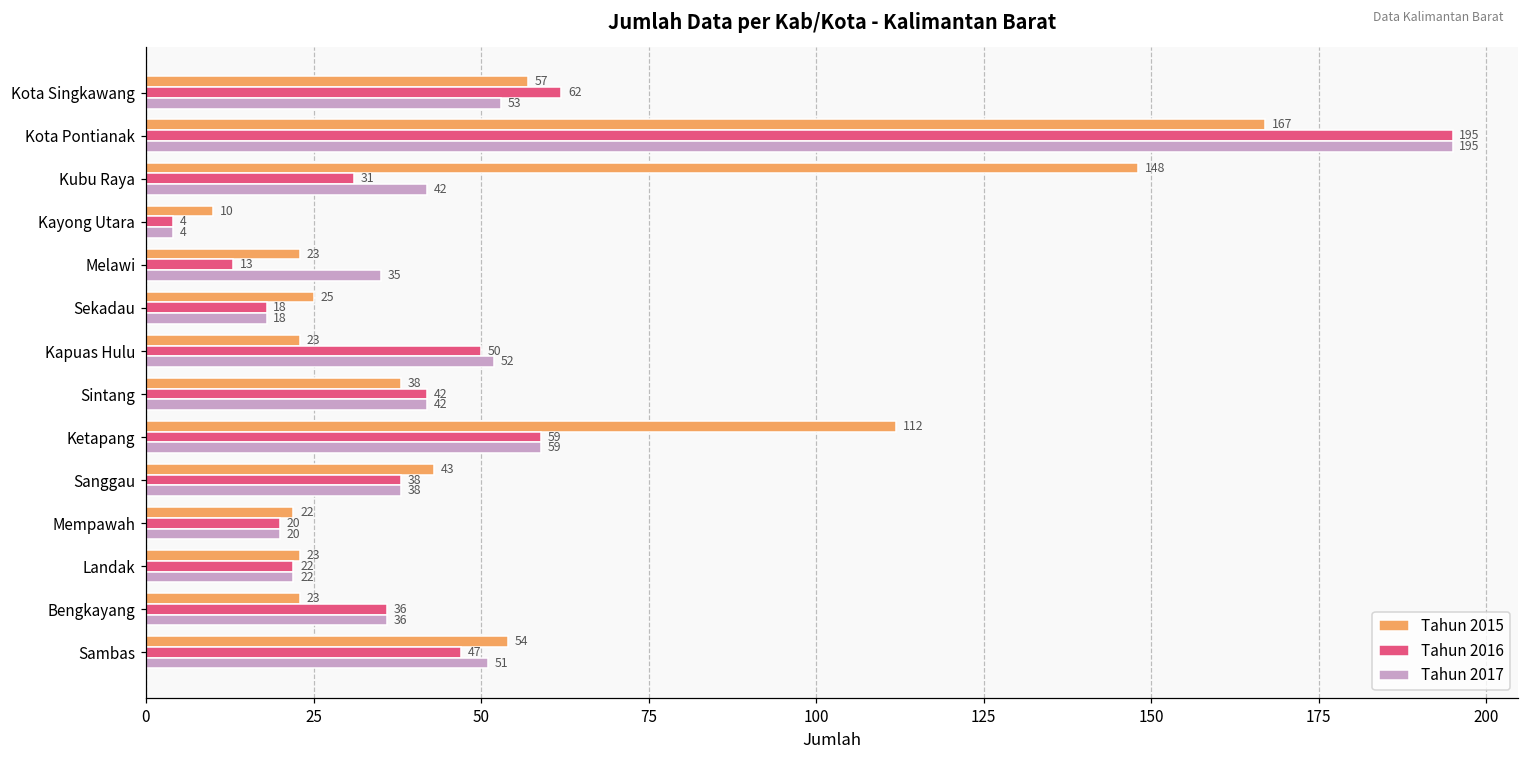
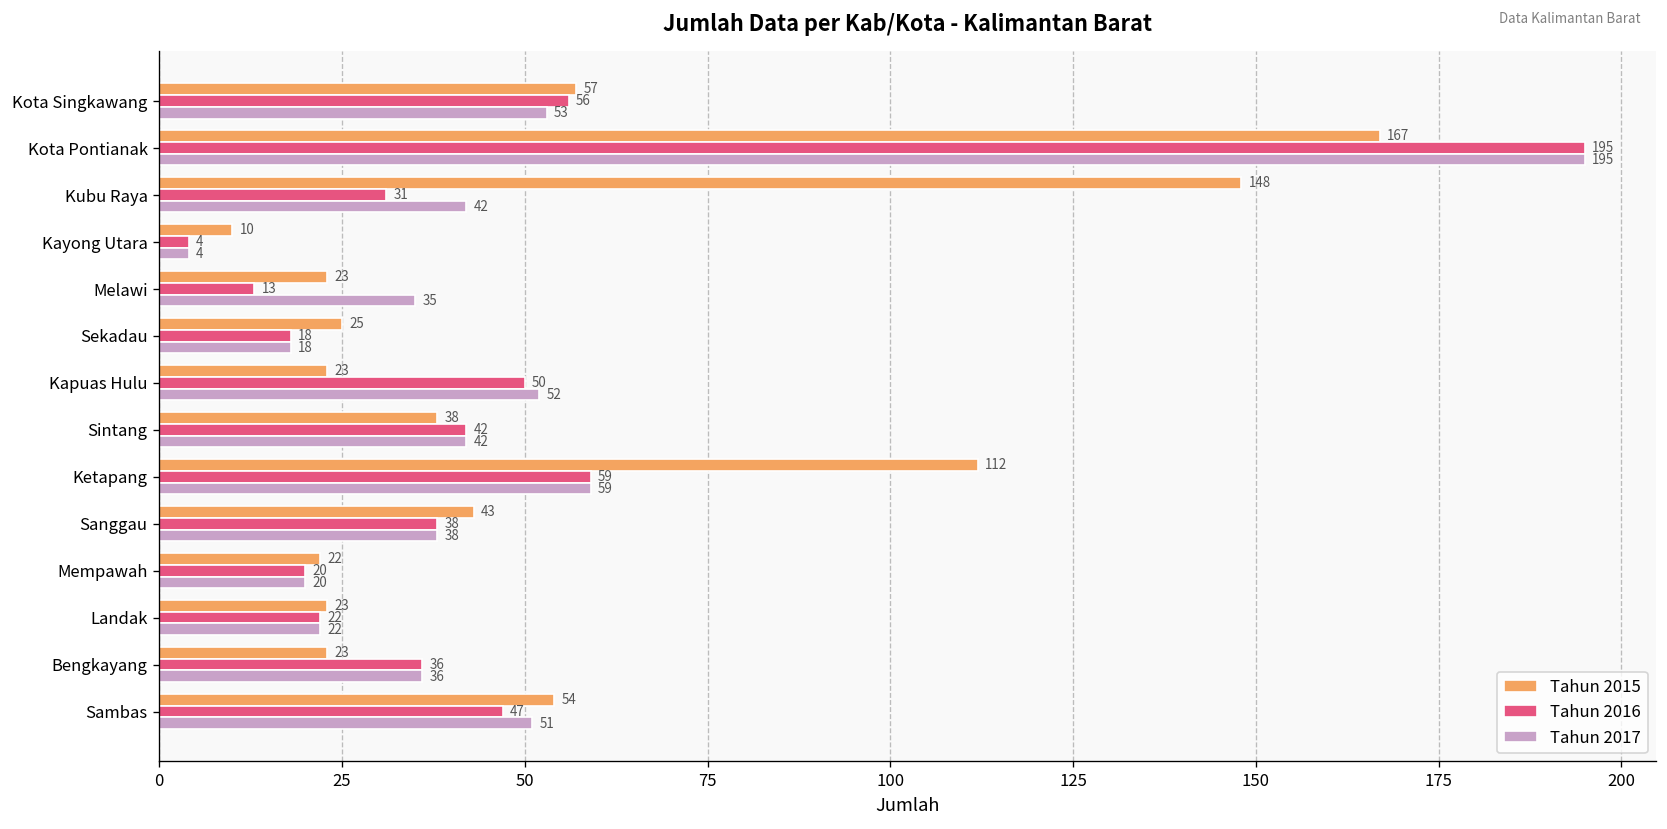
Tahun 2016, Kota Singkawang: 62 -> 56
